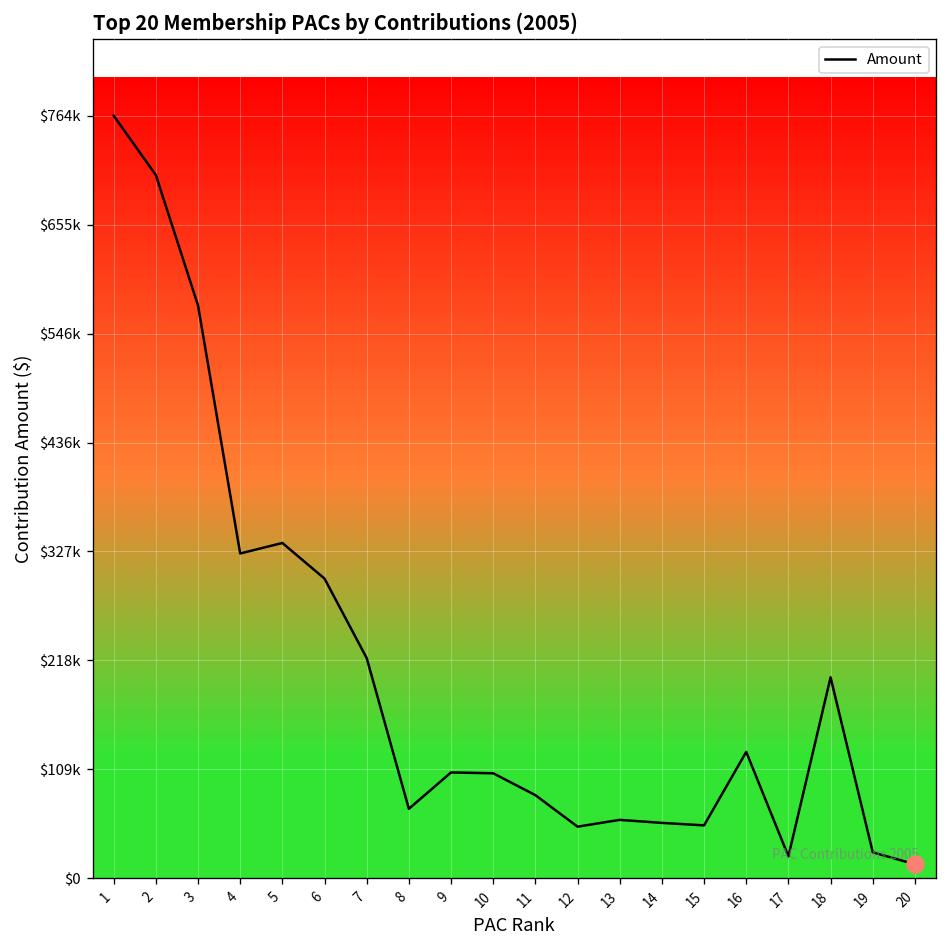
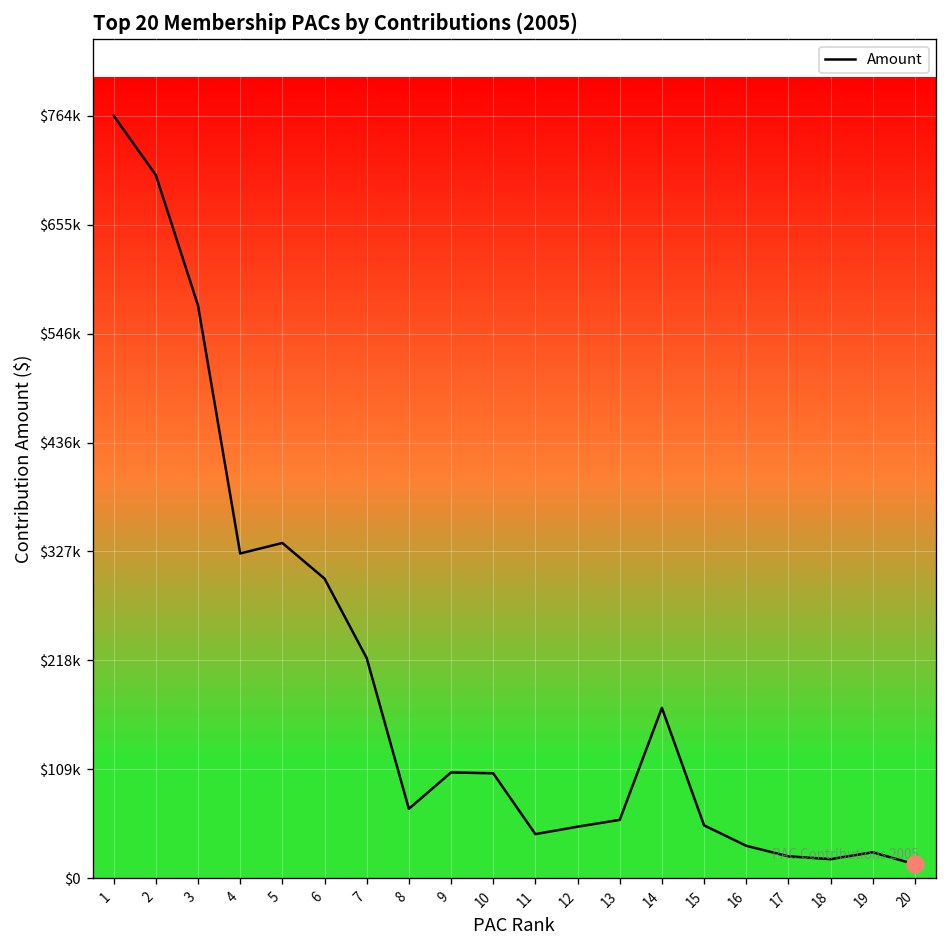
Amount, 11: $80000 -> $40000
Amount, 14: $60000 -> $170000
Amount, 16: $130000 -> $30000
Amount, 18: $200000 -> $20000
